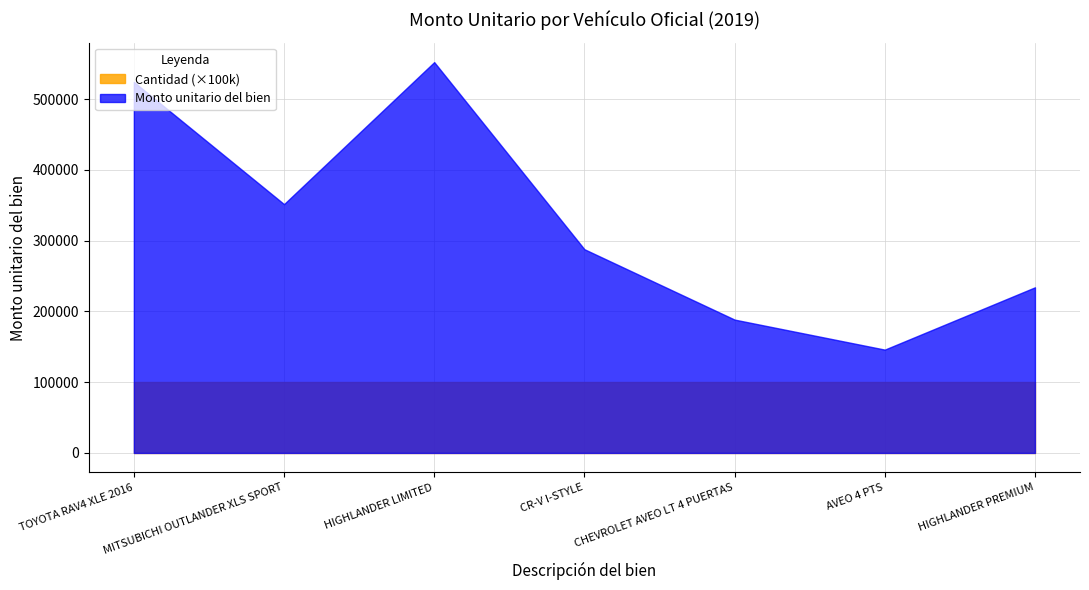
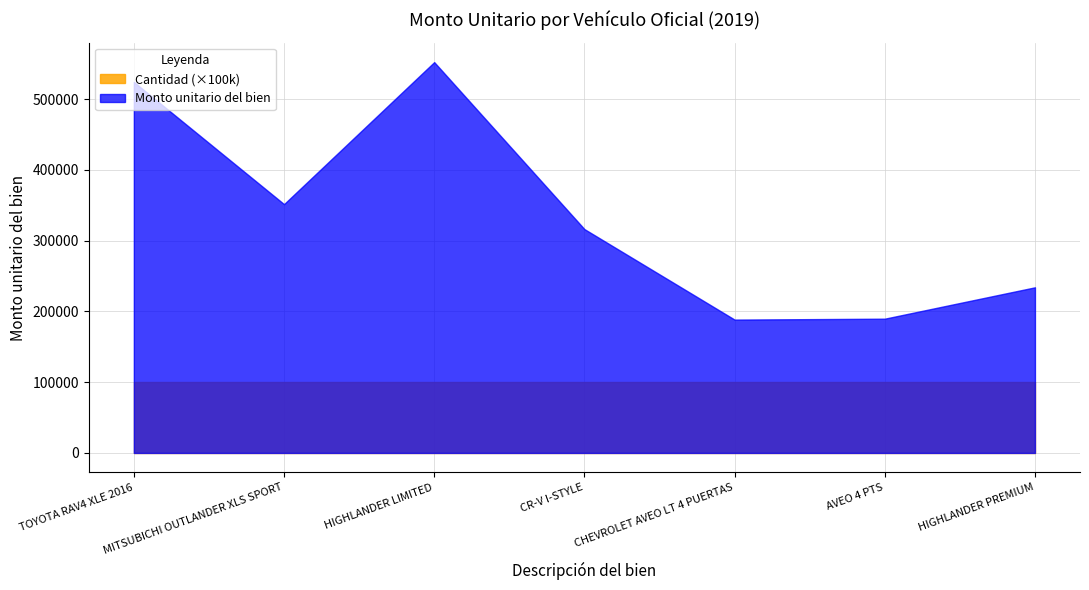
Monto unitario del bien, CR-V I-STYLE: 290000 -> 320000
Monto unitario del bien, AVEO 4 PTS: 150000 -> 190000
